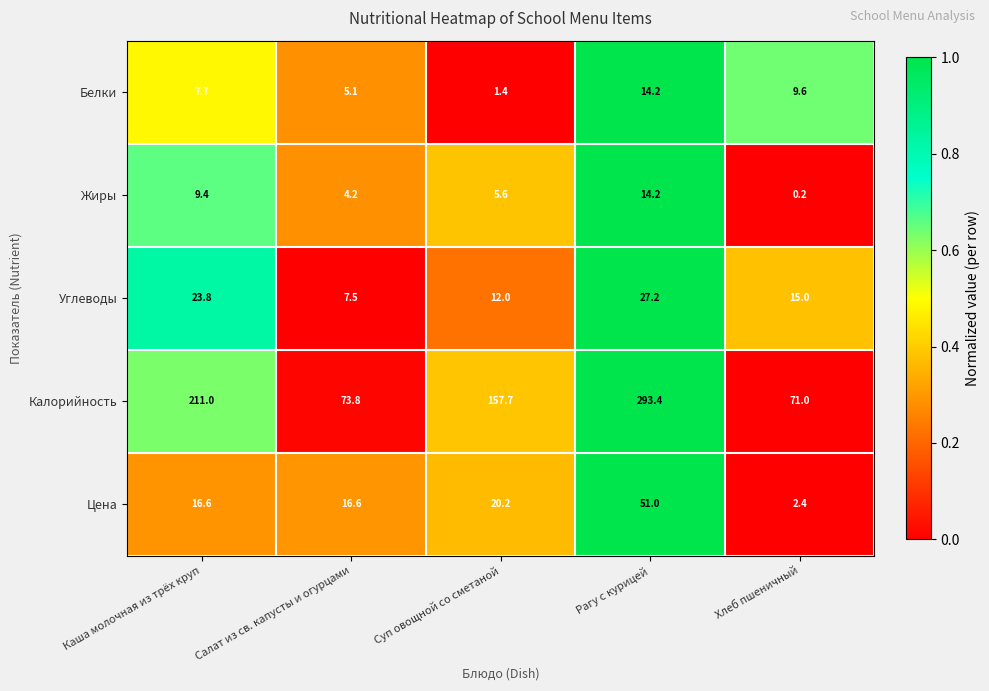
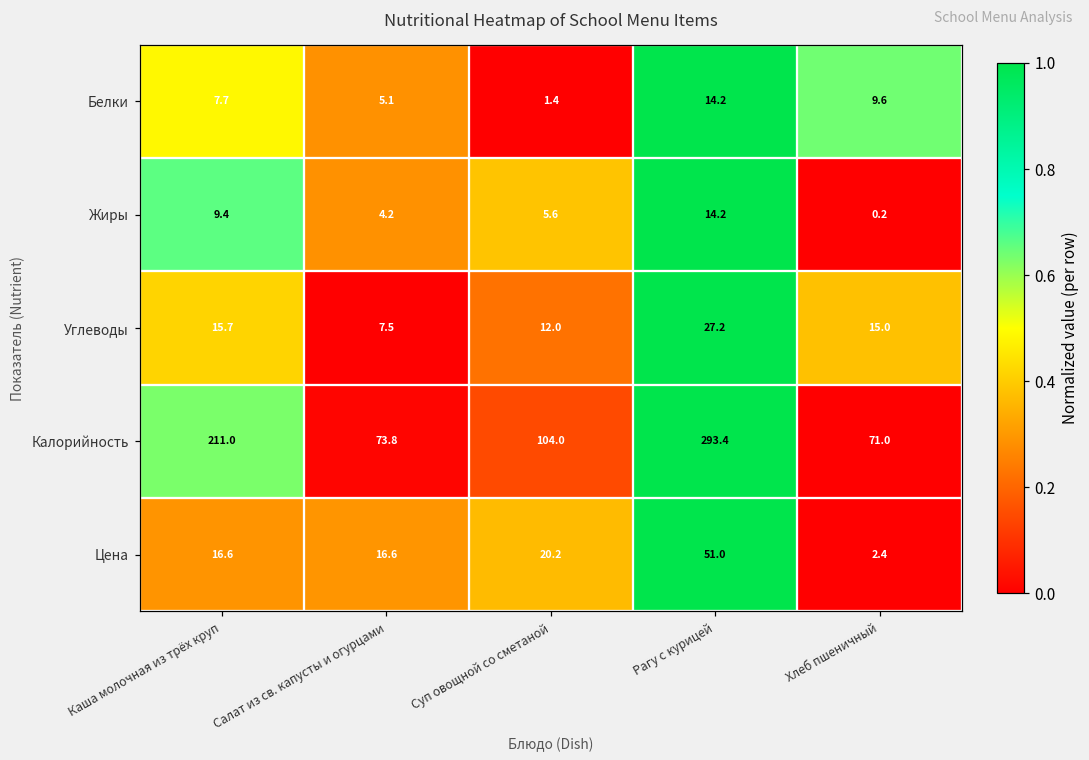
Углеводы, Каша молочная из трёх круп: 23.8 -> 15.7
Калорийность, Суп овощной со сметаной: 157.7 -> 104.0
